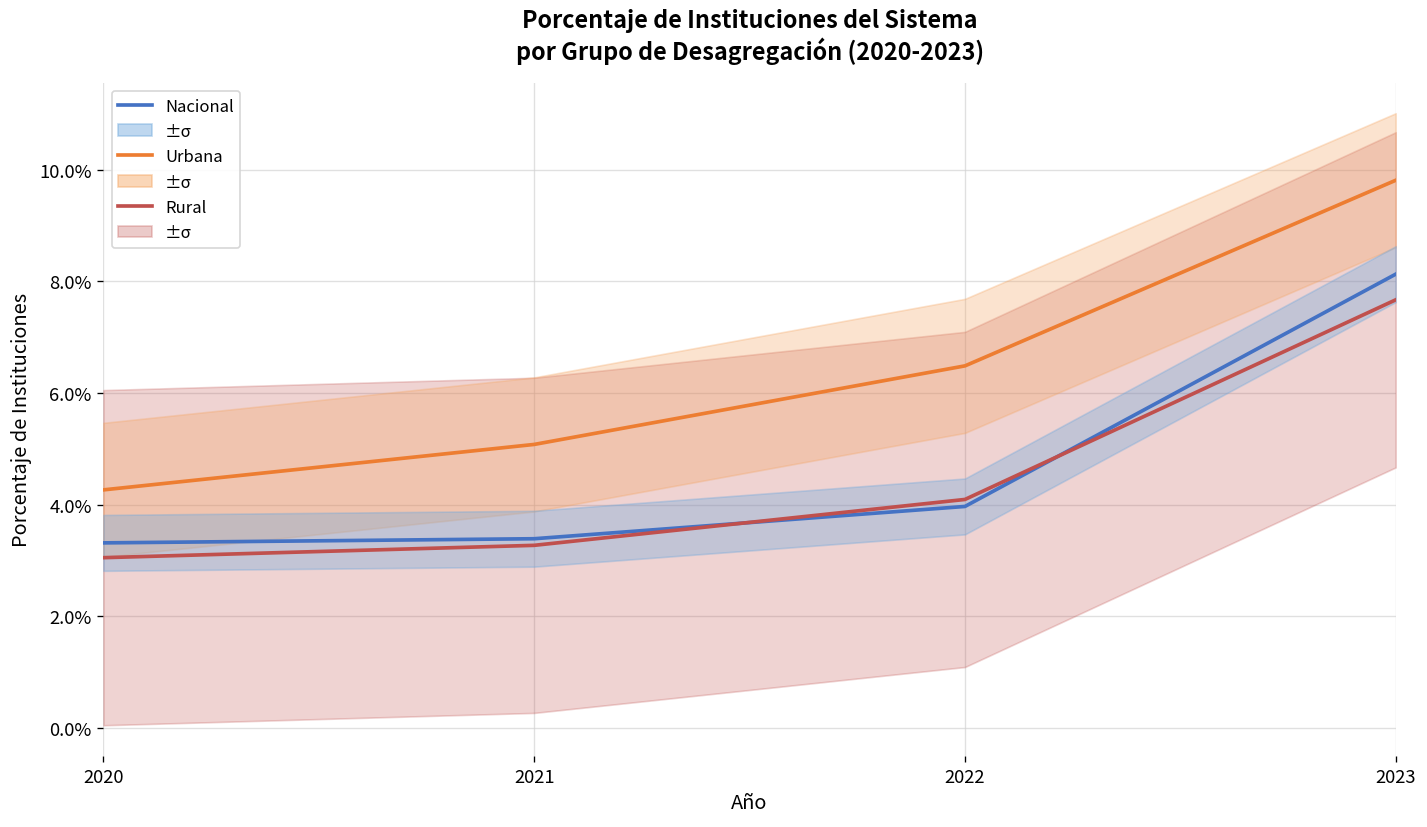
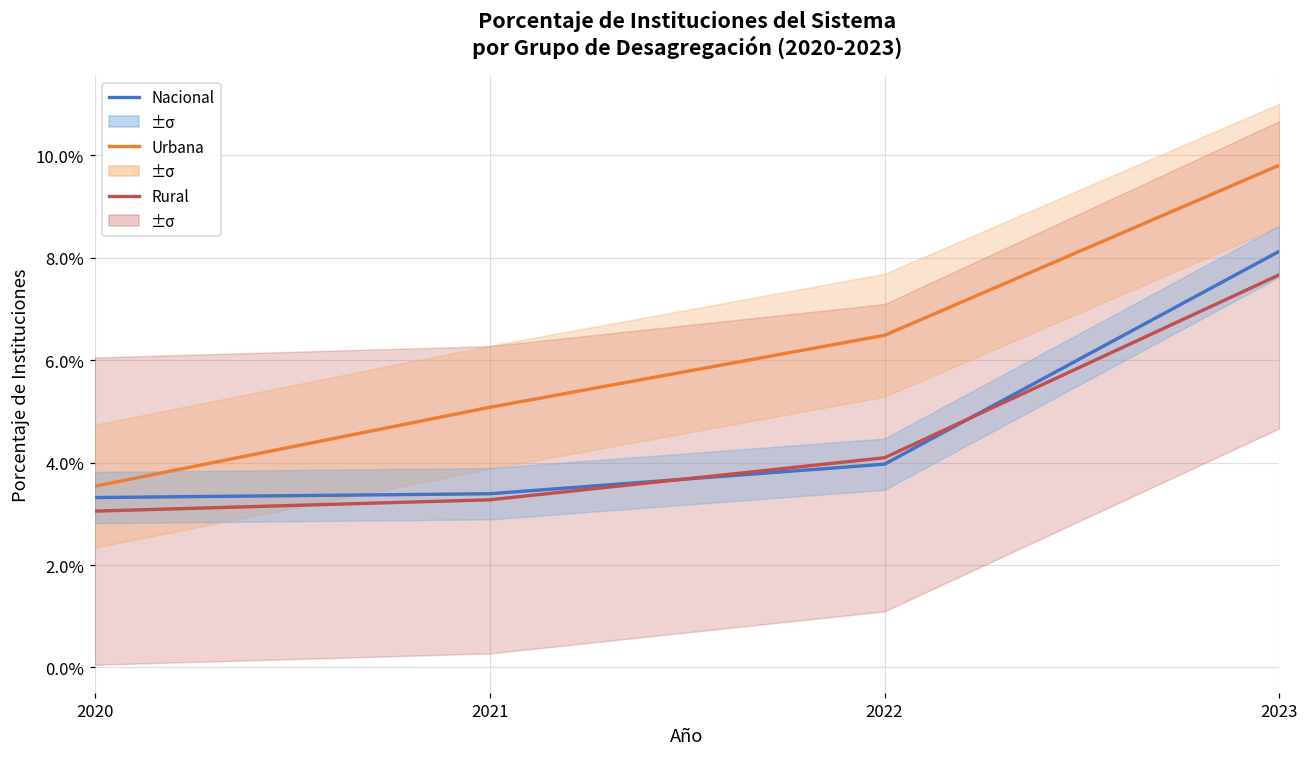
Urbana, 2020: 4.3% -> 3.5%
